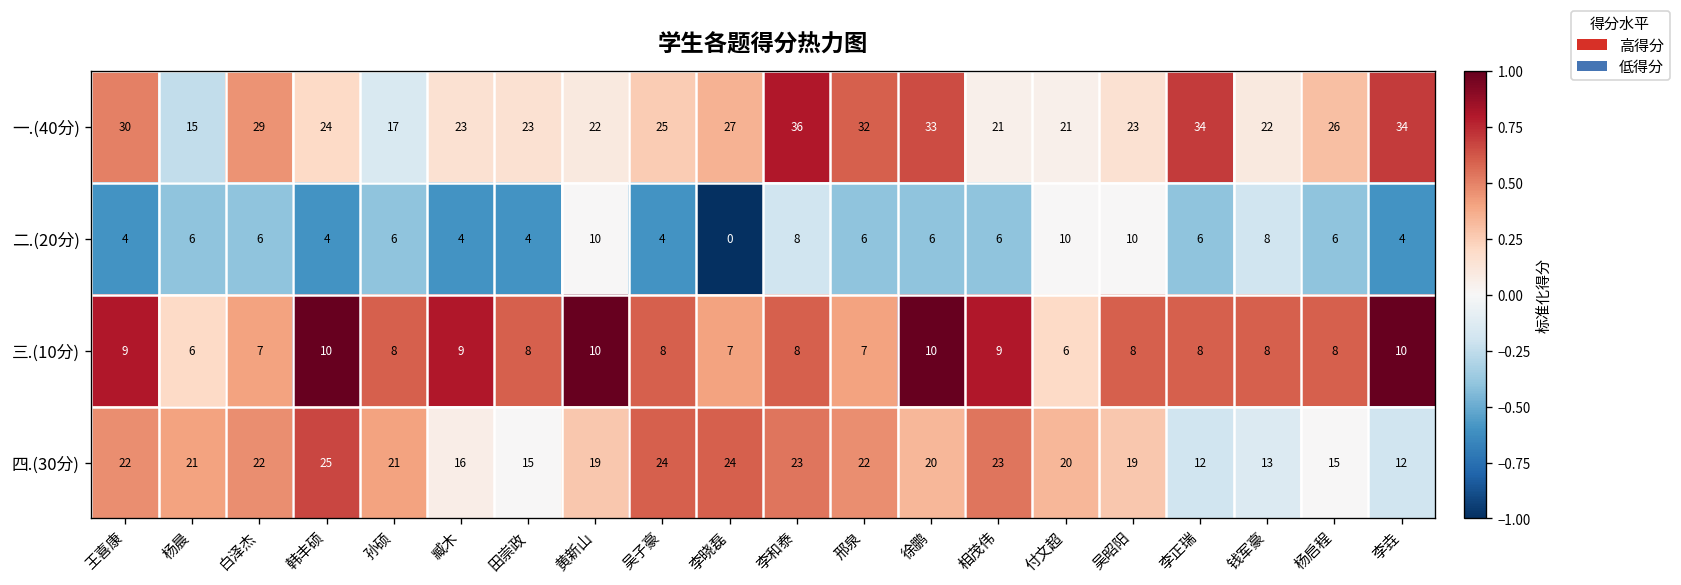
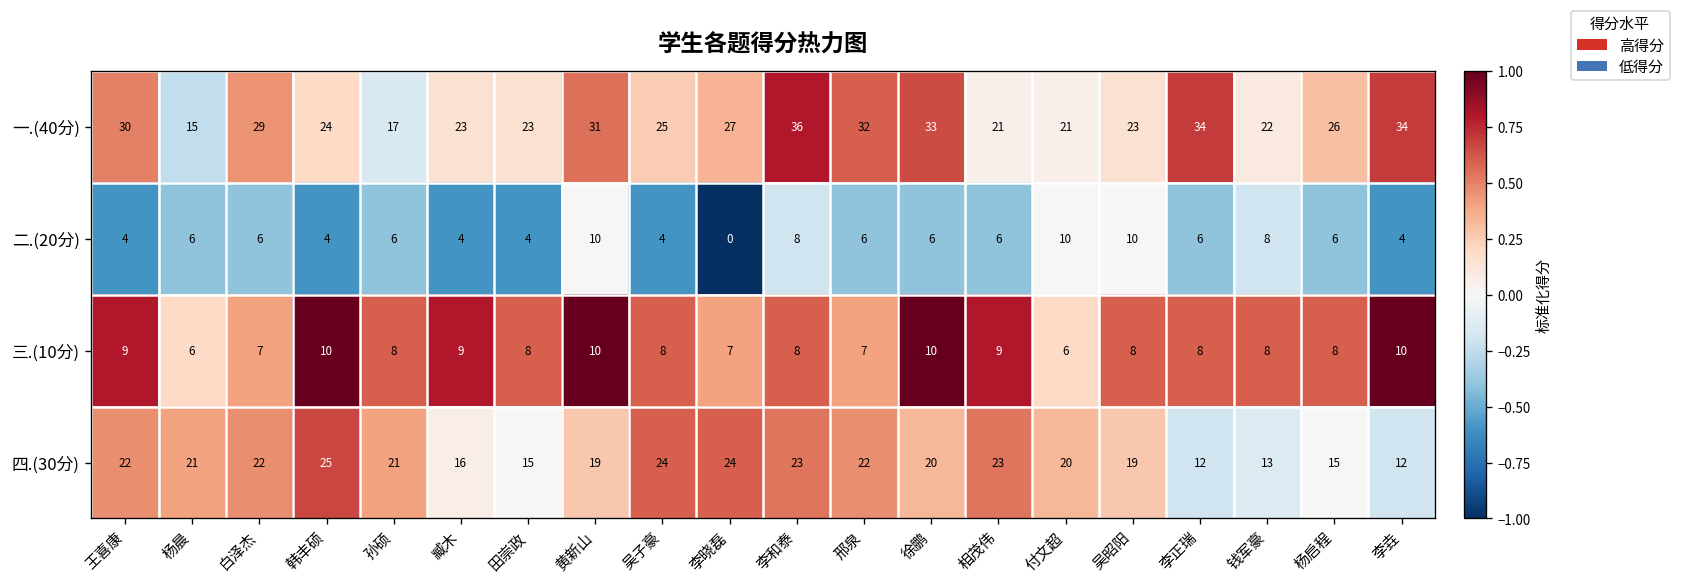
一.(40分), 黄新山: 22 -> 31
